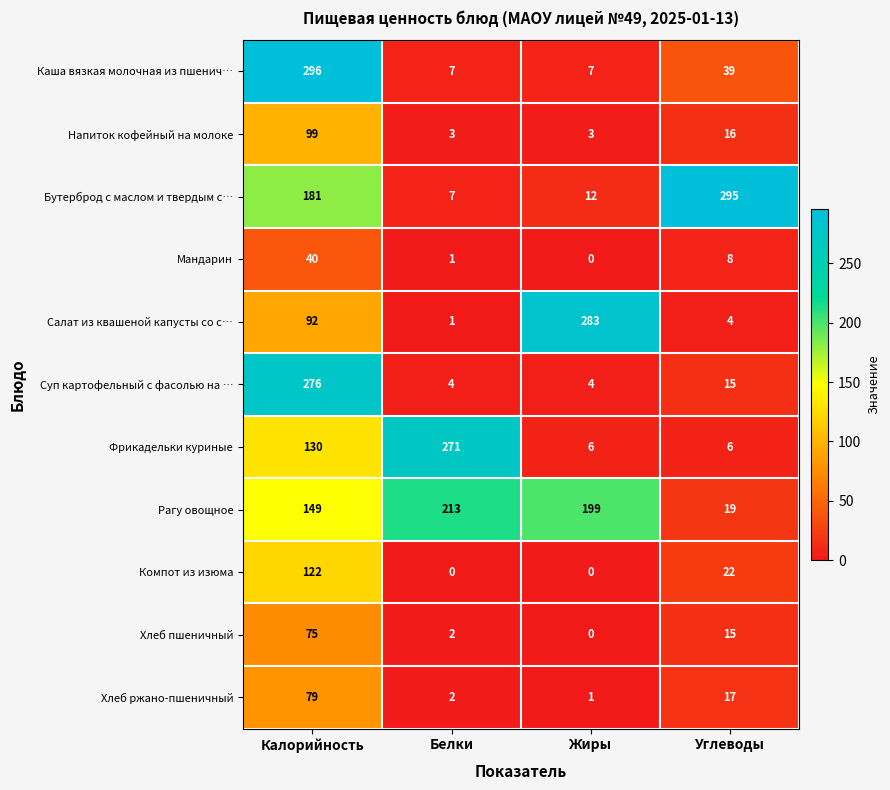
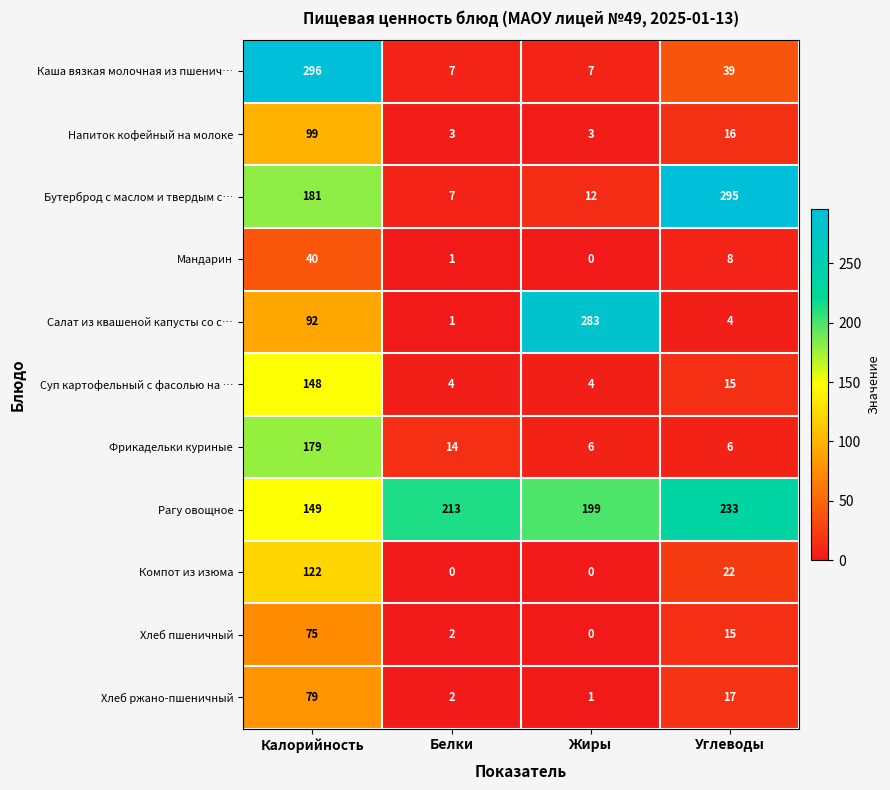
Суп картофельный с фасолью на …, Калорийность: 276 -> 148
Фрикадельки куриные, Калорийность: 130 -> 179
Фрикадельки куриные, Белки: 271 -> 14
Рагу овощное, Углеводы: 19 -> 233
